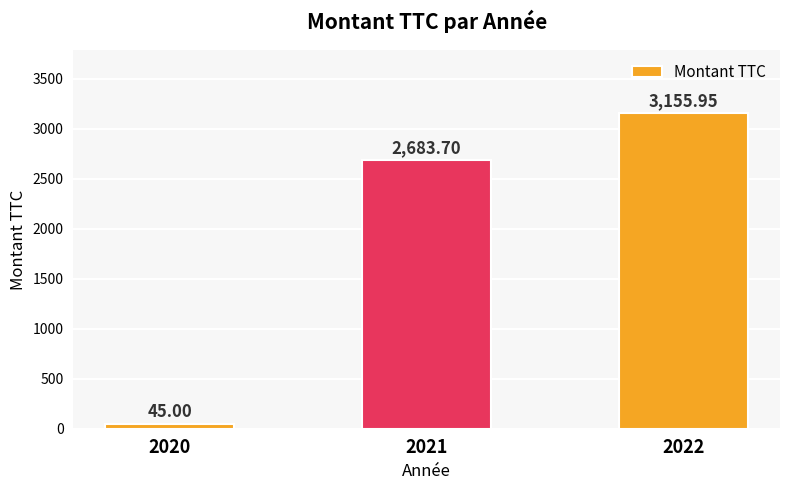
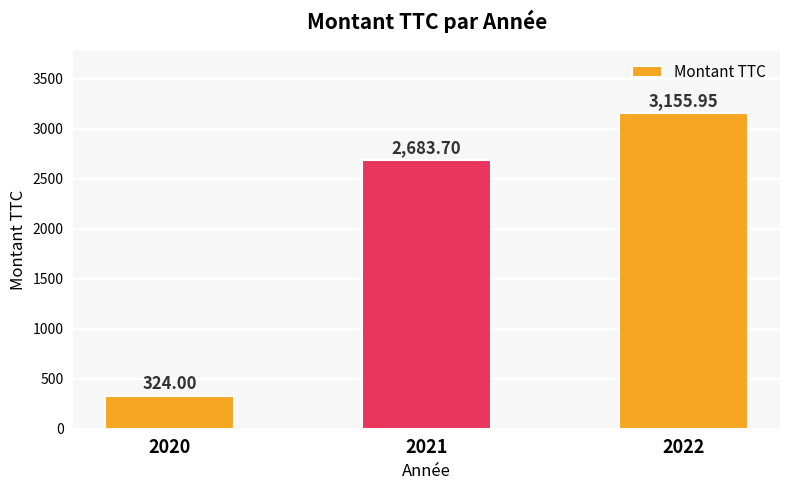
2020: 45.00 -> 324.00
